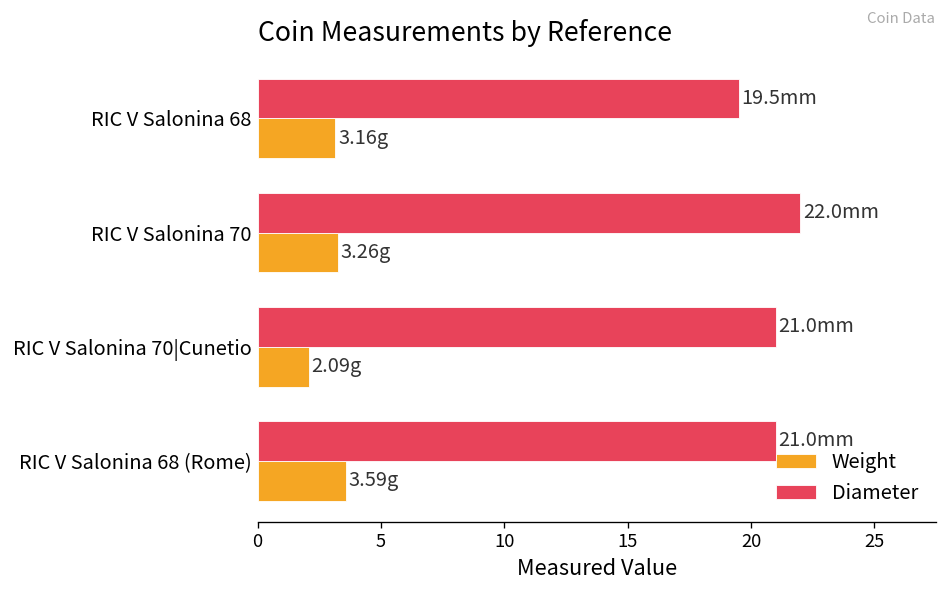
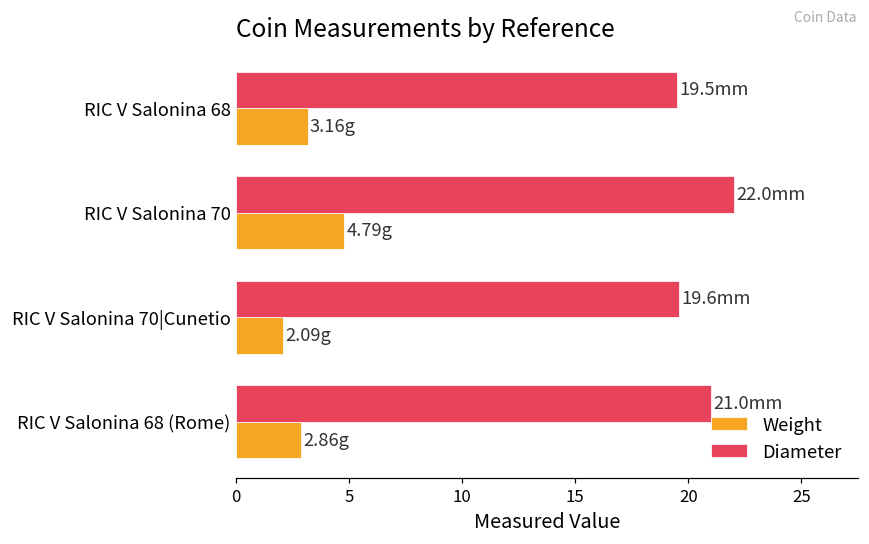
Weight, RIC V Salonina 70: 3.26g -> 4.79g
Diameter, RIC V Salonina 70|Cunetio: 21.0 -> 19.6
Weight, RIC V Salonina 68 (Rome): 3.59g -> 2.86g
